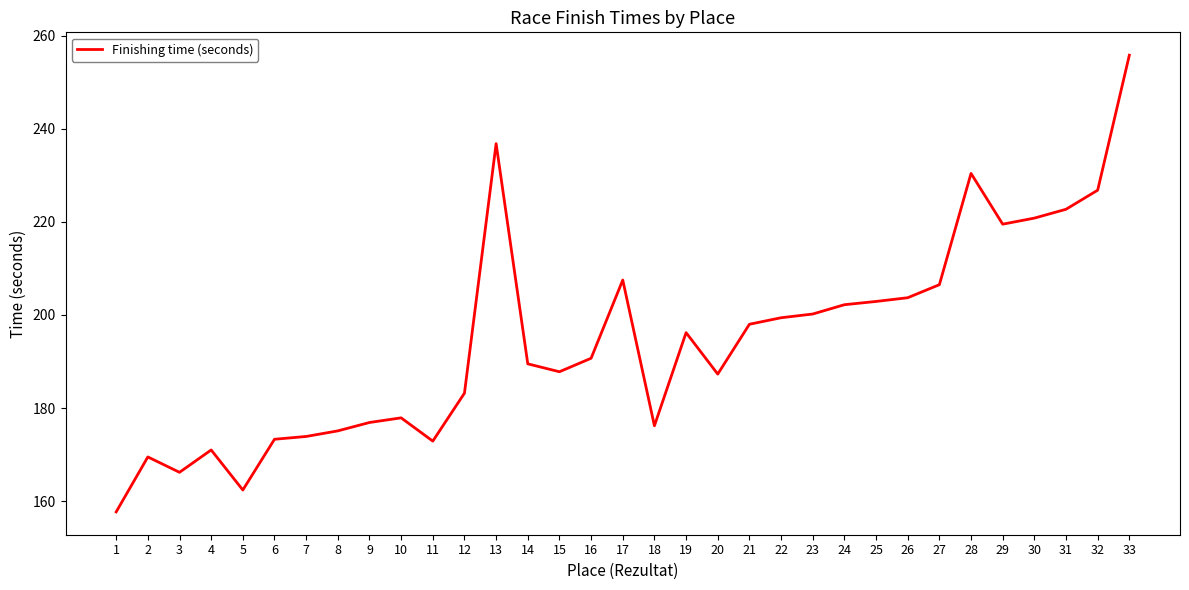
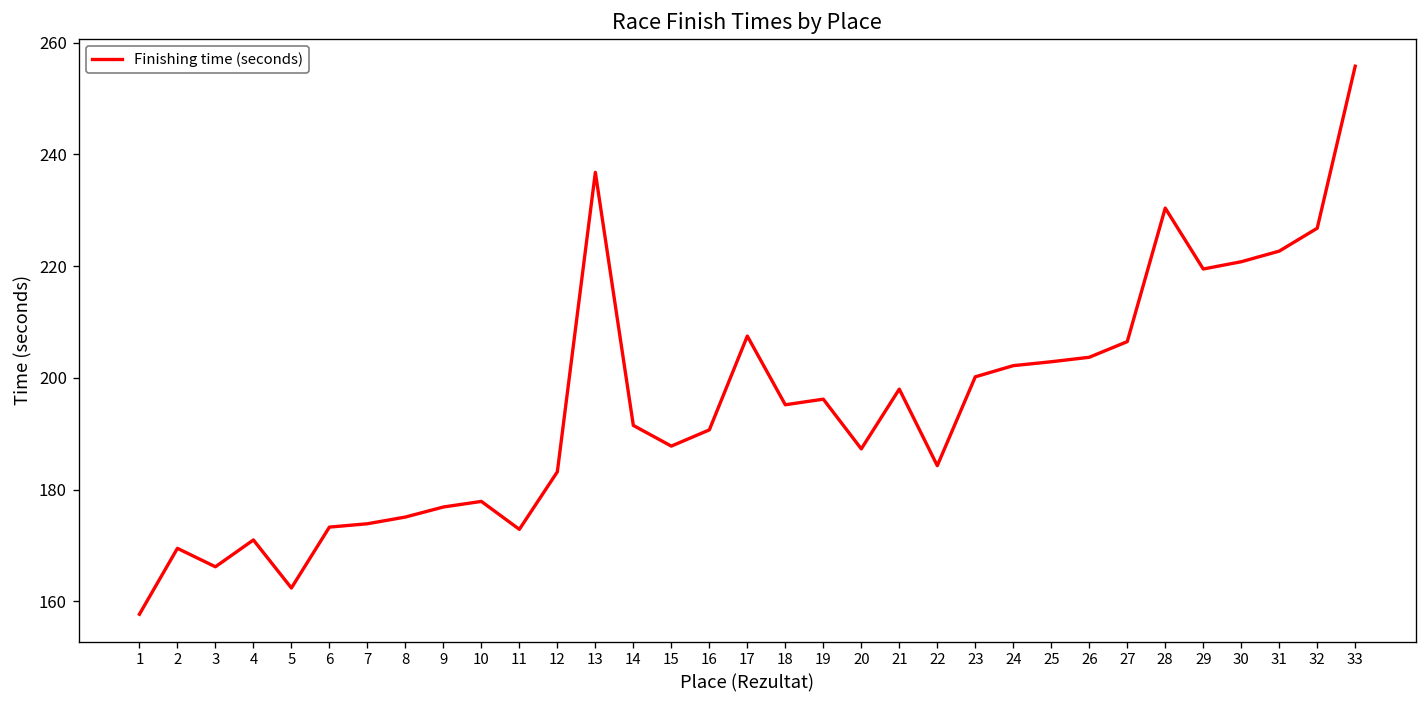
14: 190 -> 192
18: 176 -> 195
22: 199 -> 184
